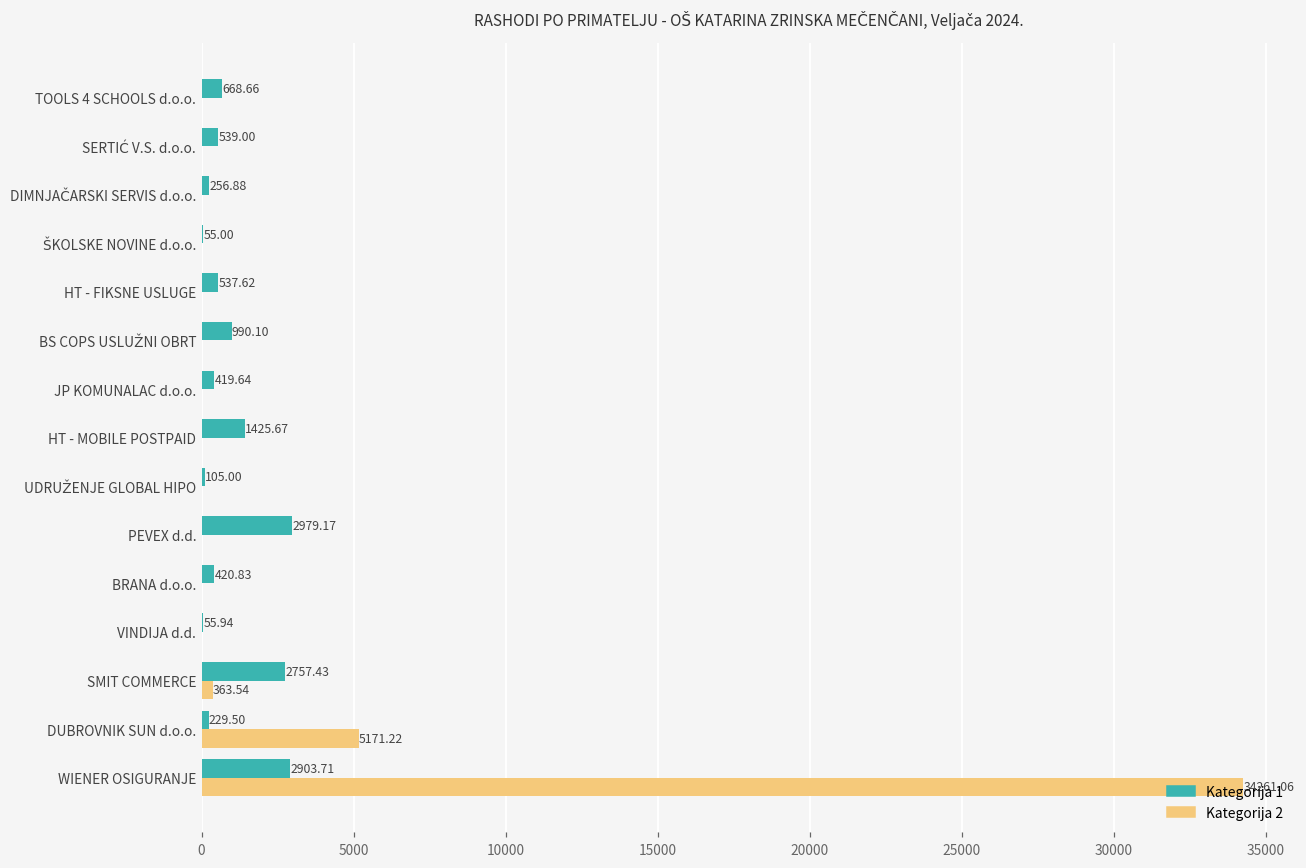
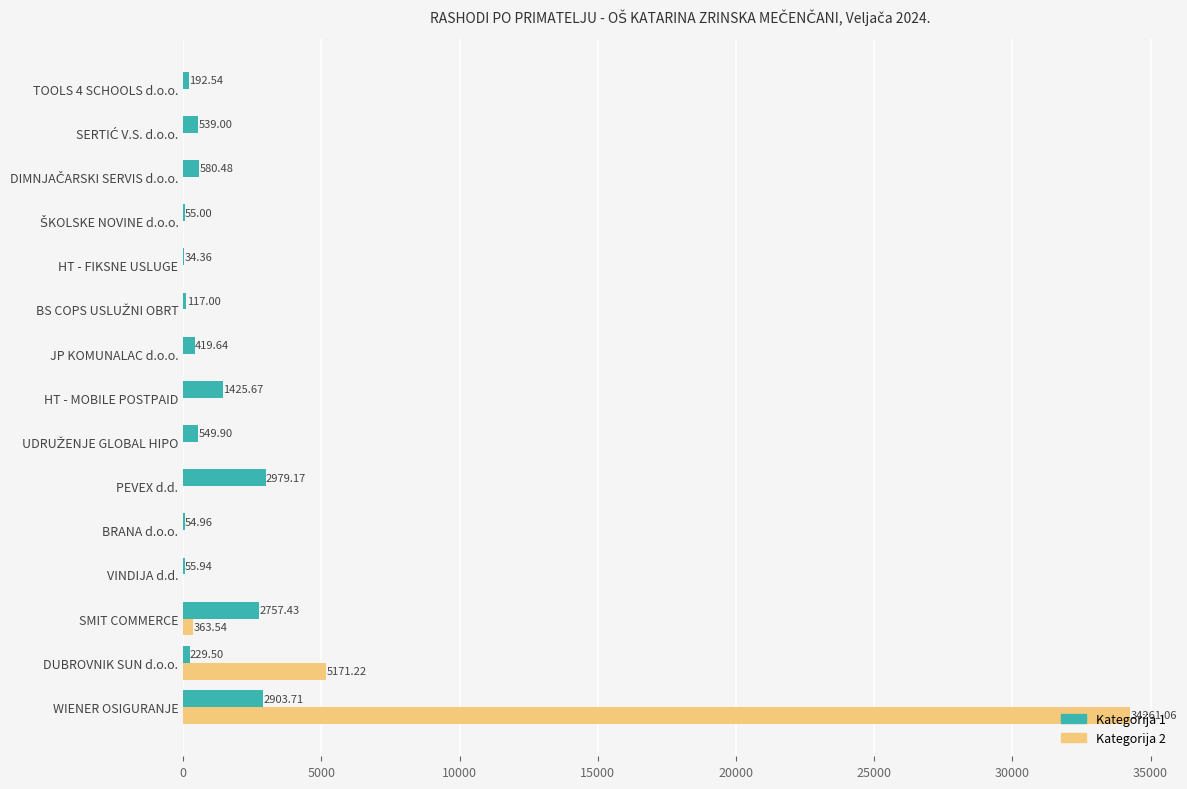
Kategorija 1, TOOLS 4 SCHOOLS d.o.o.: 668.66 -> 192.54
Kategorija 1, DIMNJAČARSKI SERVIS d.o.o.: 256.88 -> 580.48
Kategorija 1, HT - FIKSNE USLUGE: 537.62 -> 34.36
Kategorija 1, BS COPS USLUŽNI OBRT: 990.10 -> 117.00
Kategorija 1, UDRUŽENJE GLOBAL HIPO: 105.00 -> 549.90
Kategorija 1, BRANA d.o.o.: 420.83 -> 54.96
